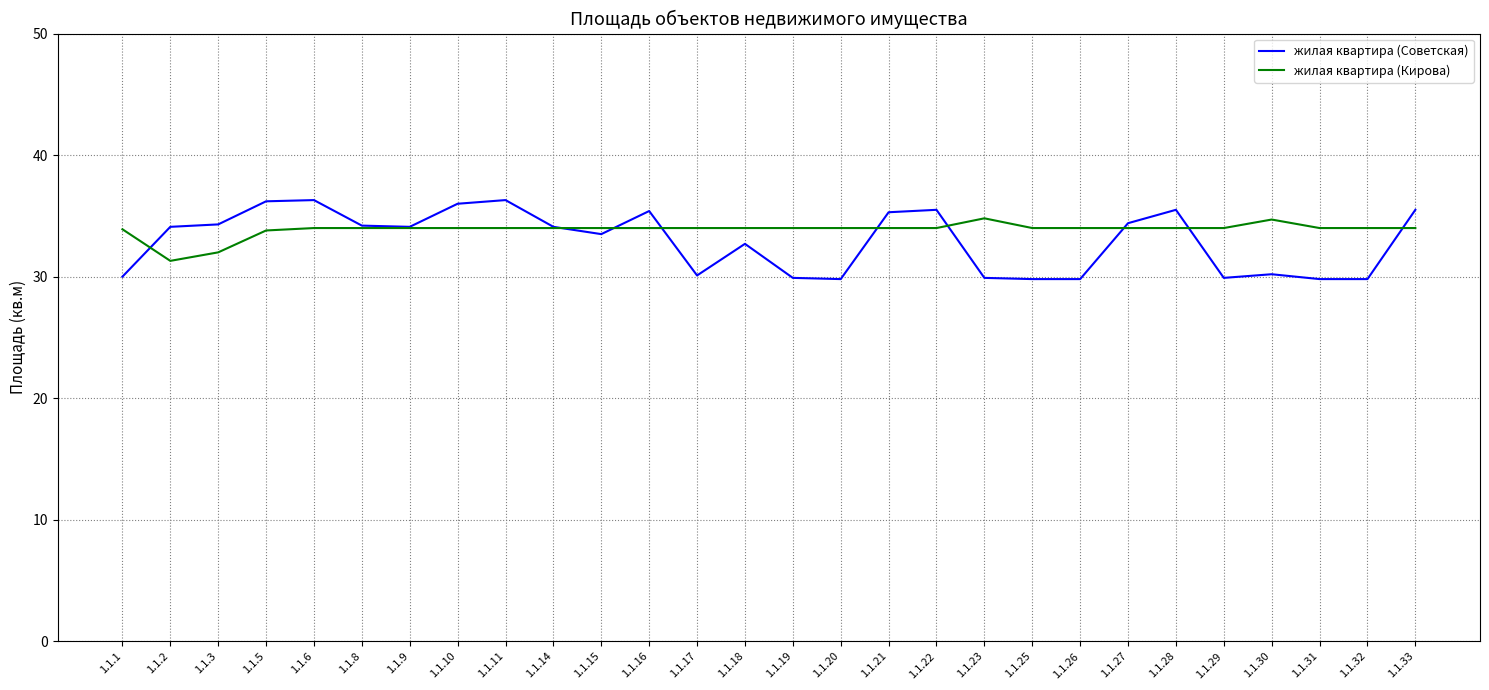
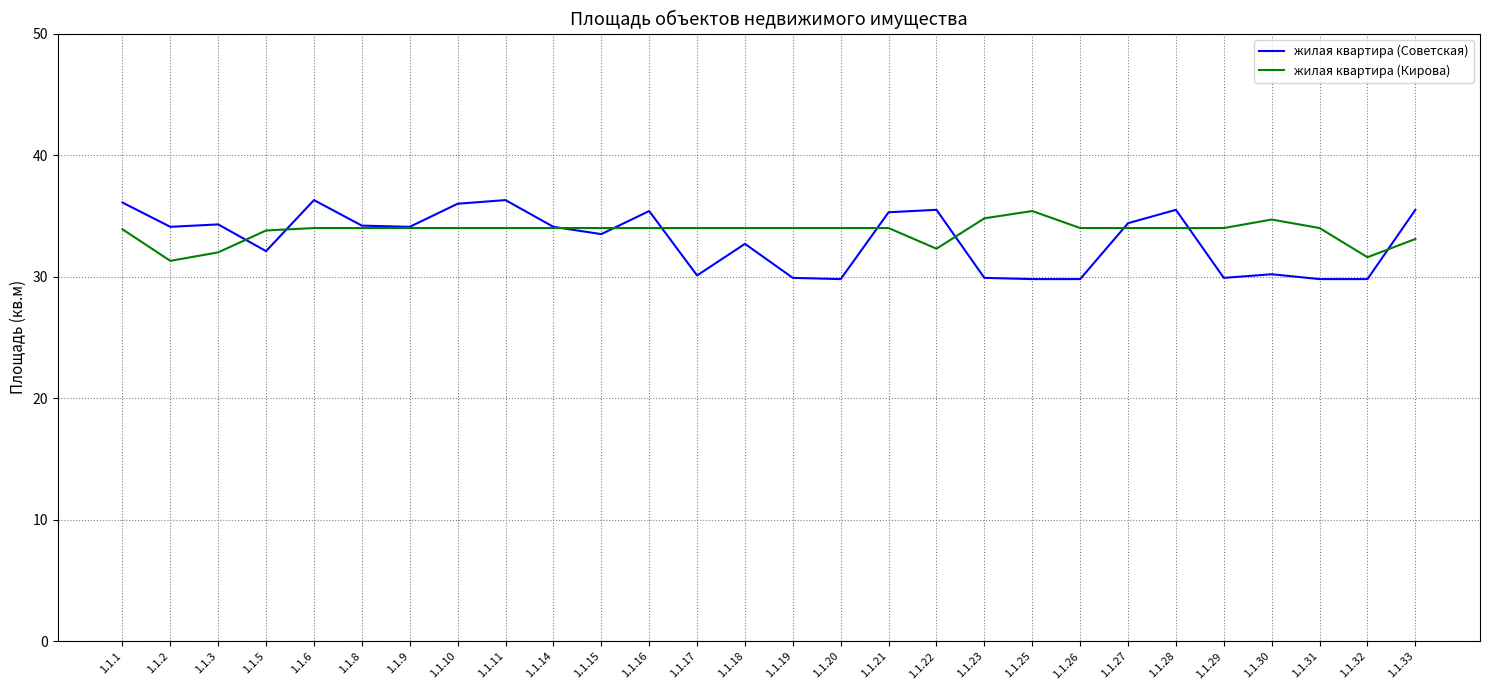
жилая квартира (Советская), 1.1.1: 30.0 -> 36.1
жилая квартира (Советская), 1.1.5: 36.2 -> 32.1
жилая квартира (Кирова), 1.1.22: 34.0 -> 32.3
жилая квартира (Кирова), 1.1.25: 34.0 -> 35.4
жилая квартира (Кирова), 1.1.32: 34.0 -> 31.6
жилая квартира (Кирова), 1.1.33: 34.0 -> 33.1
